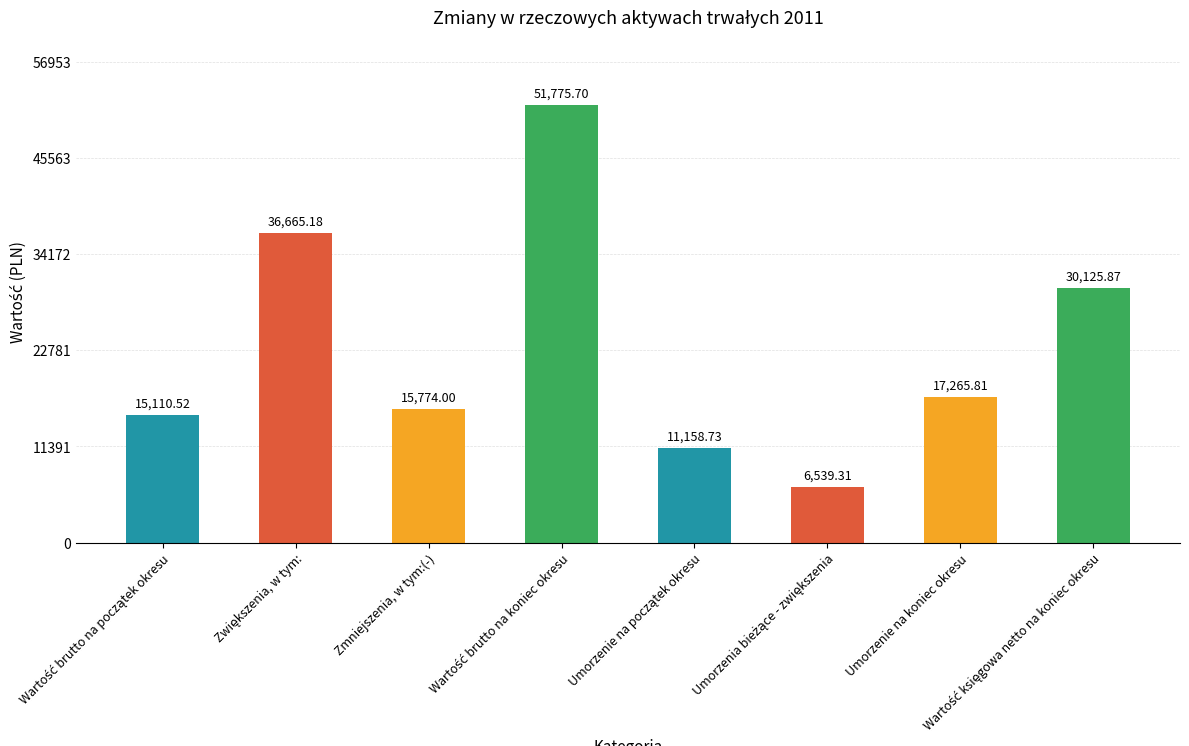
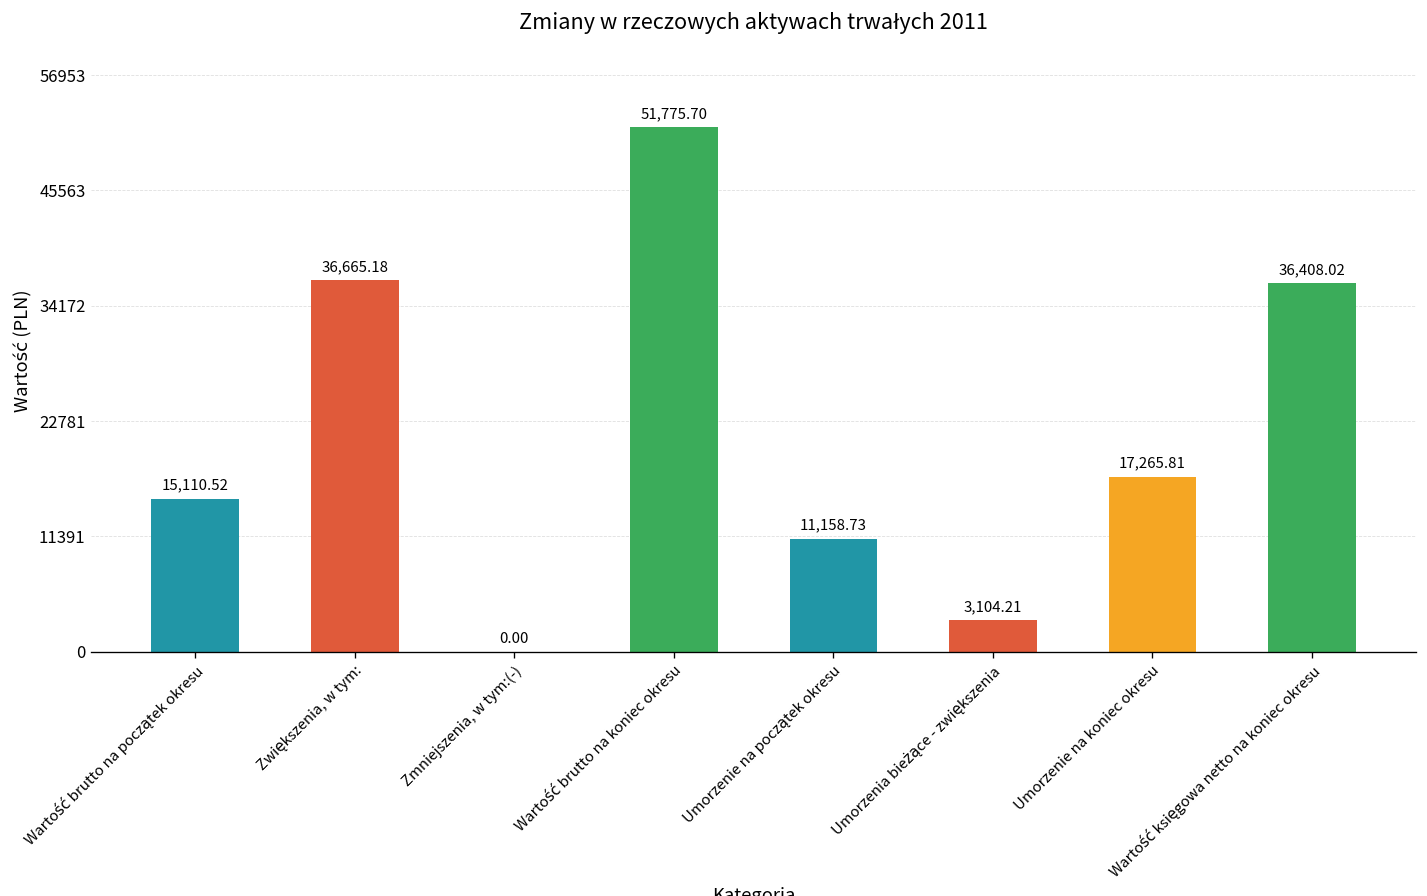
Zmniejszenia, w tym:(-): 15,774.00 -> 0.00
Umorzenia bieżące - zwiększenia: 6,539.31 -> 3,104.21
Wartość księgowa netto na koniec okresu: 30,125.87 -> 36,408.02
